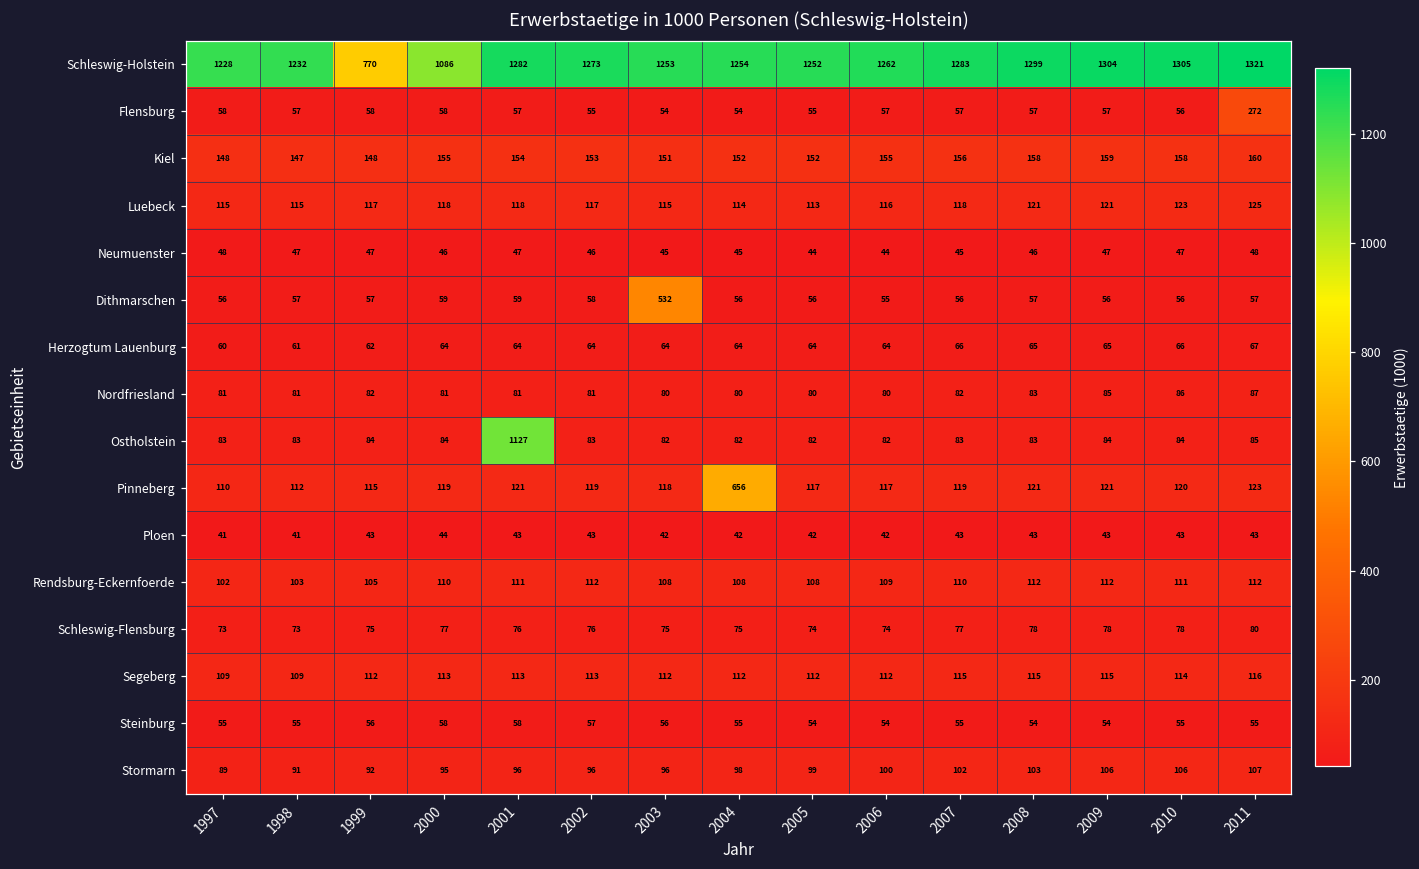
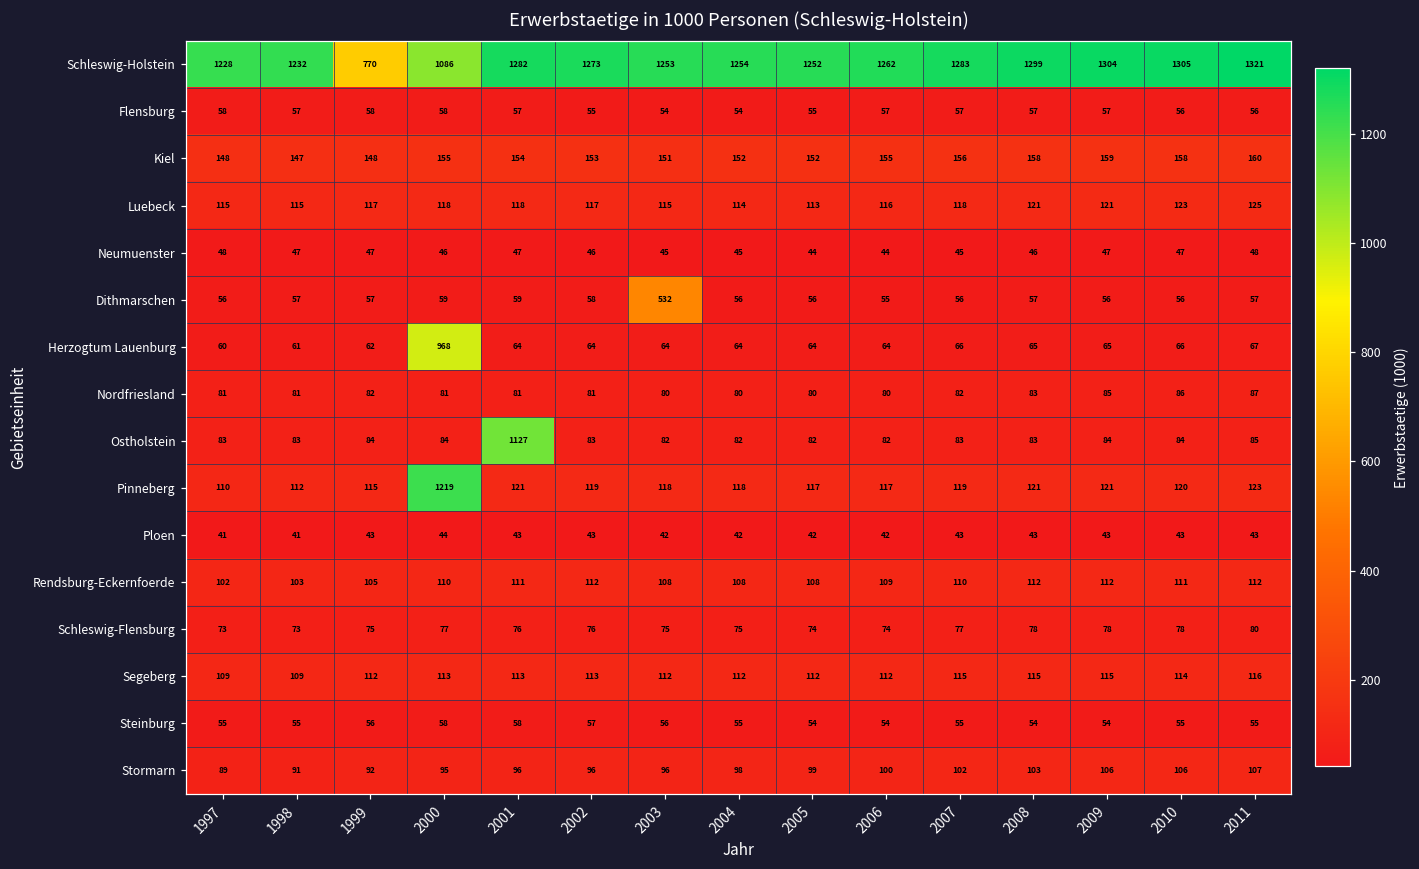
Flensburg, 2011: 272 -> 56
Herzogtum Lauenburg, 2000: 64 -> 968
Pinneberg, 2000: 119 -> 1219
Pinneberg, 2004: 656 -> 118
